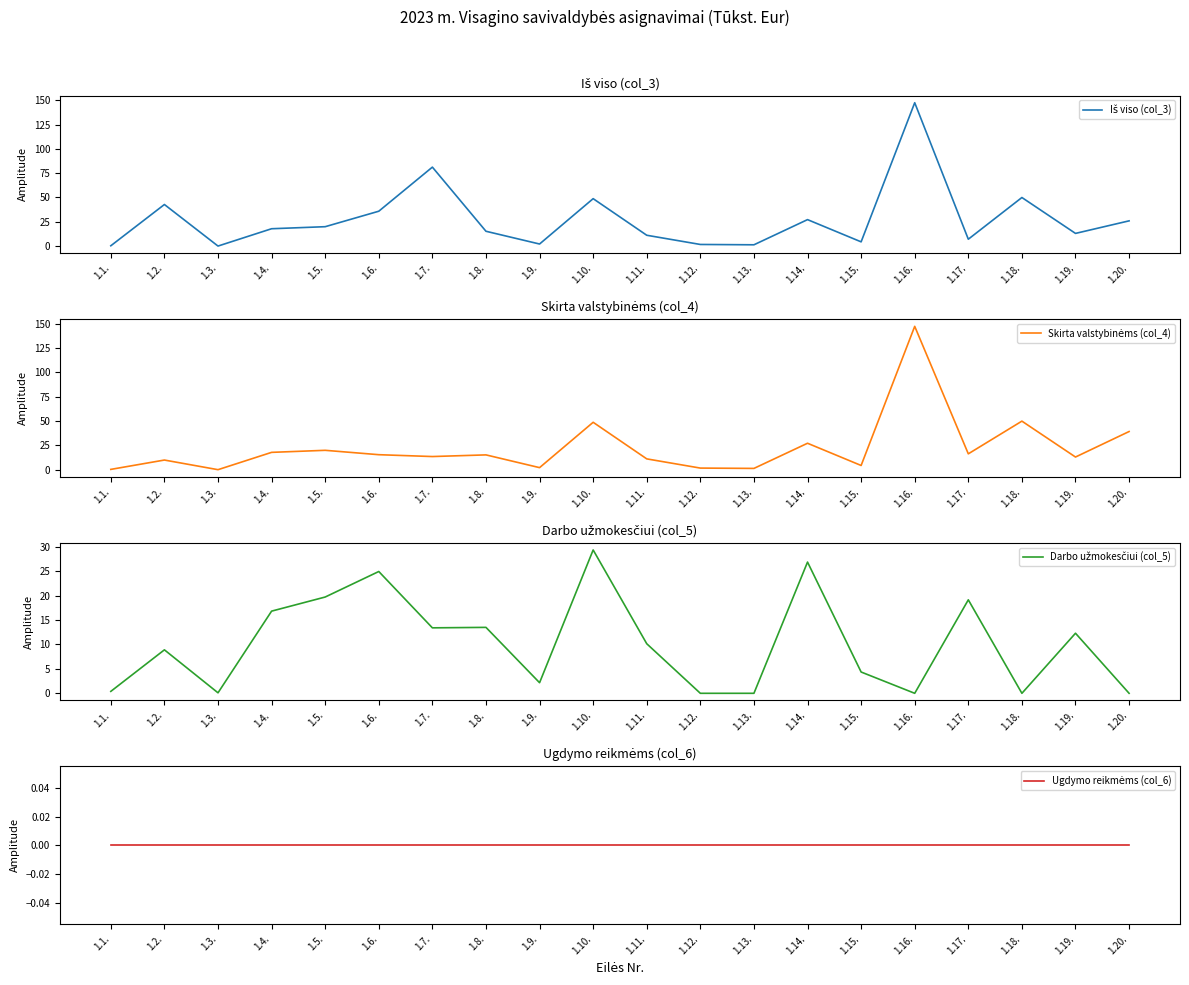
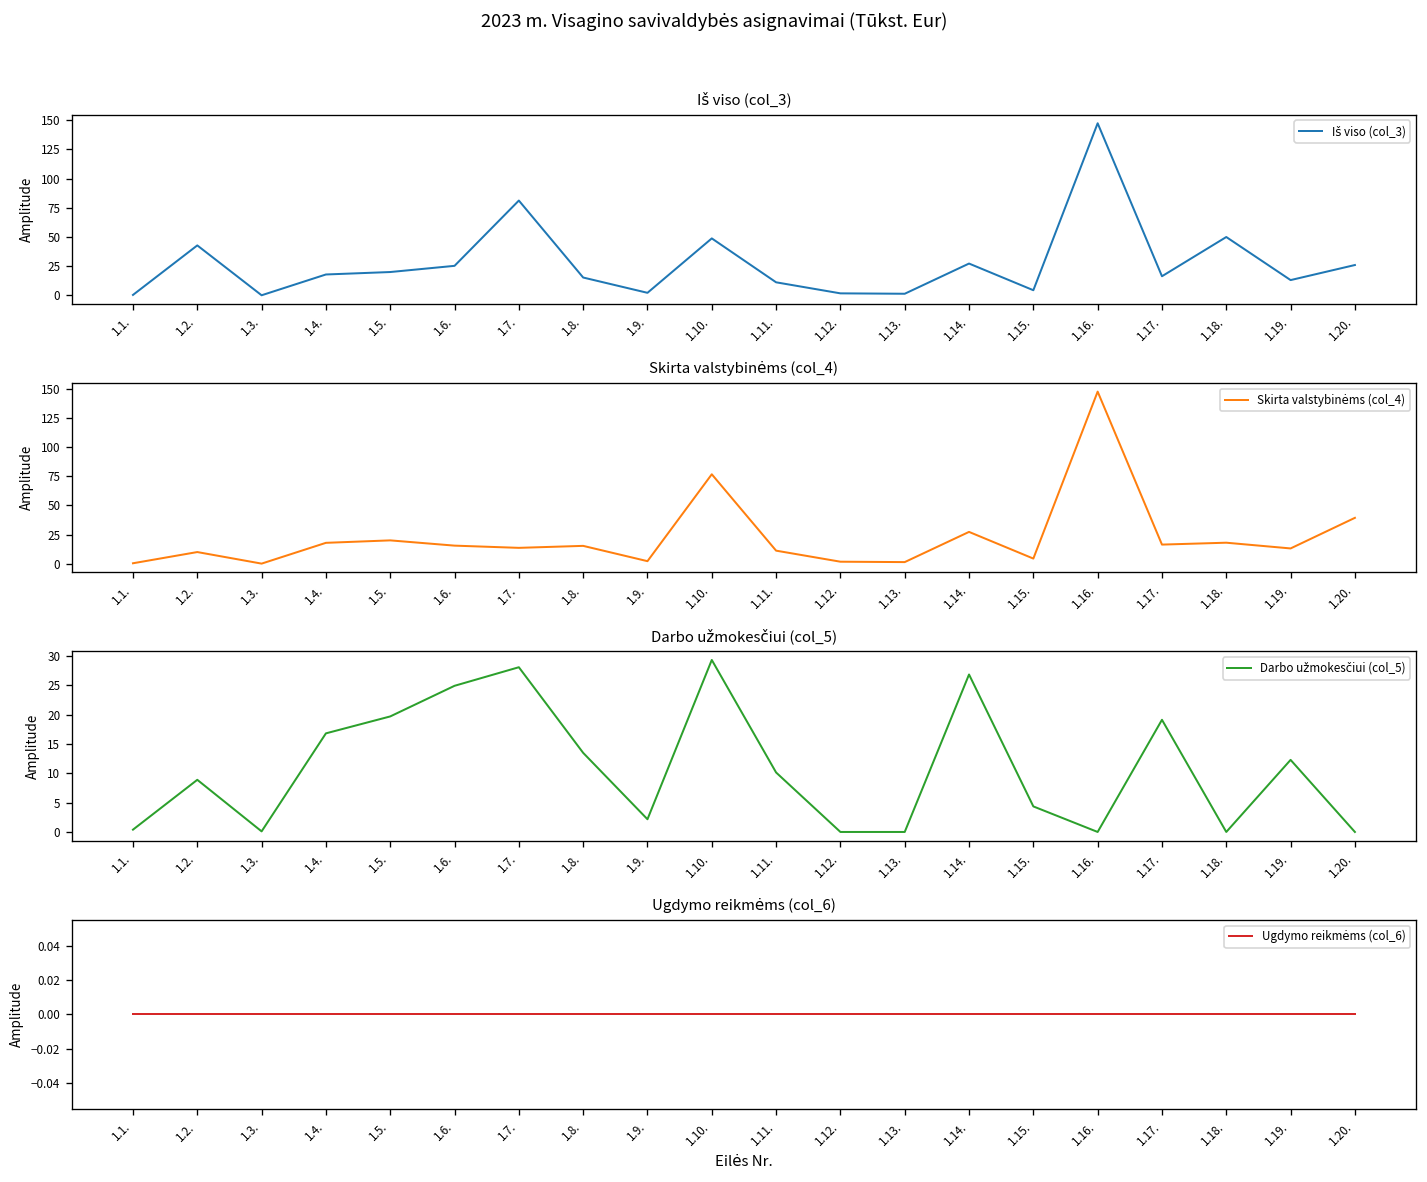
Iš viso (col_3), 1.6.: 40 -> 30
Iš viso (col_3), 1.17.: 10 -> 20
Skirta valstybinėms (col_4), 1.10.: 50 -> 80
Skirta valstybinėms (col_4), 1.18.: 50 -> 20
Darbo užmokesčiui (col_5), 1.7.: 13 -> 28
